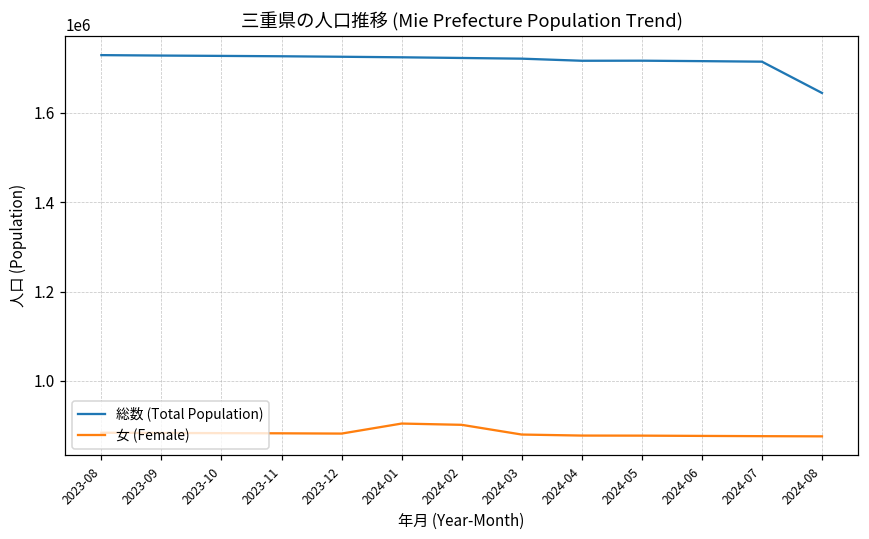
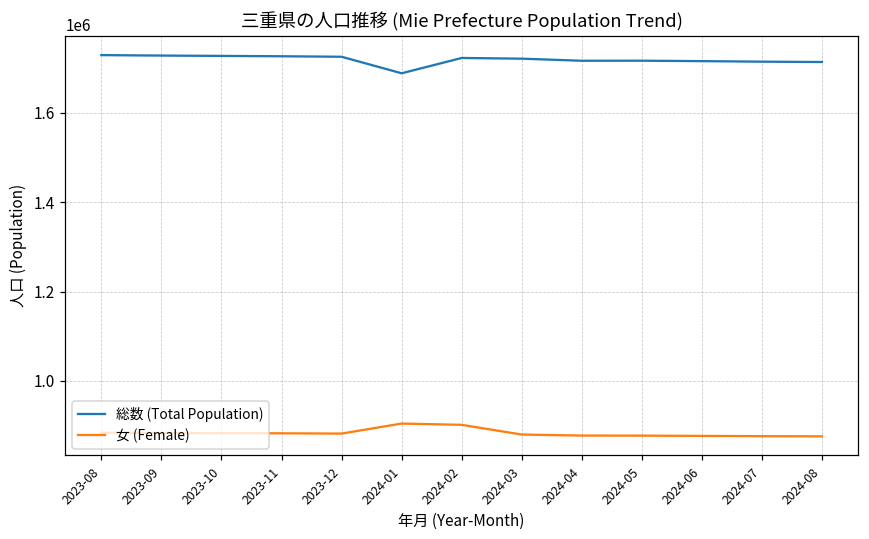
総数 (Total Population), 2024-01: 1720000 -> 1690000
総数 (Total Population), 2024-08: 1640000 -> 1710000
